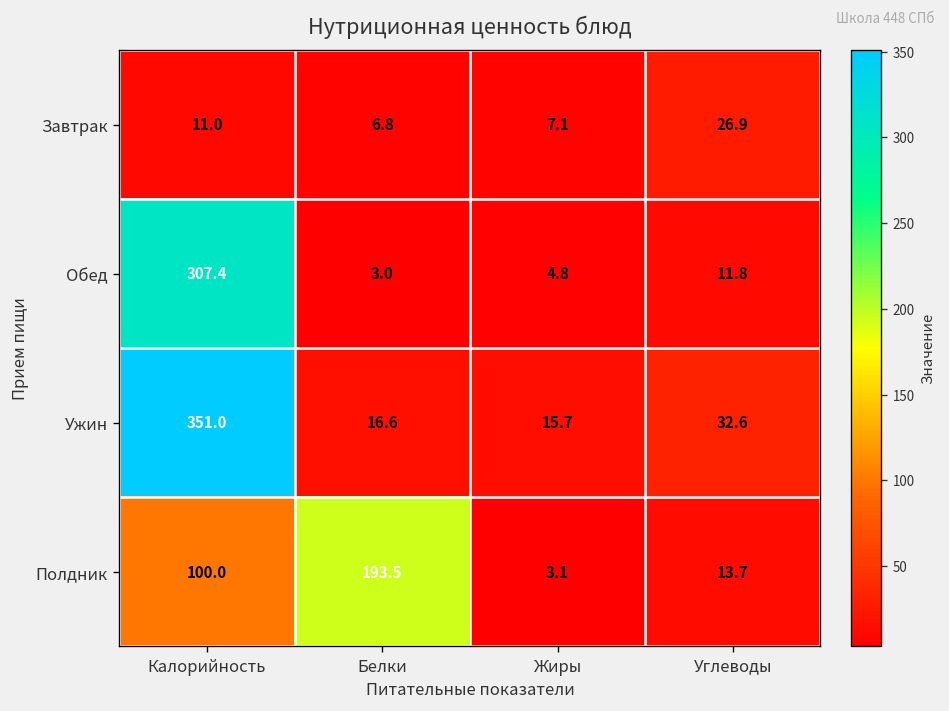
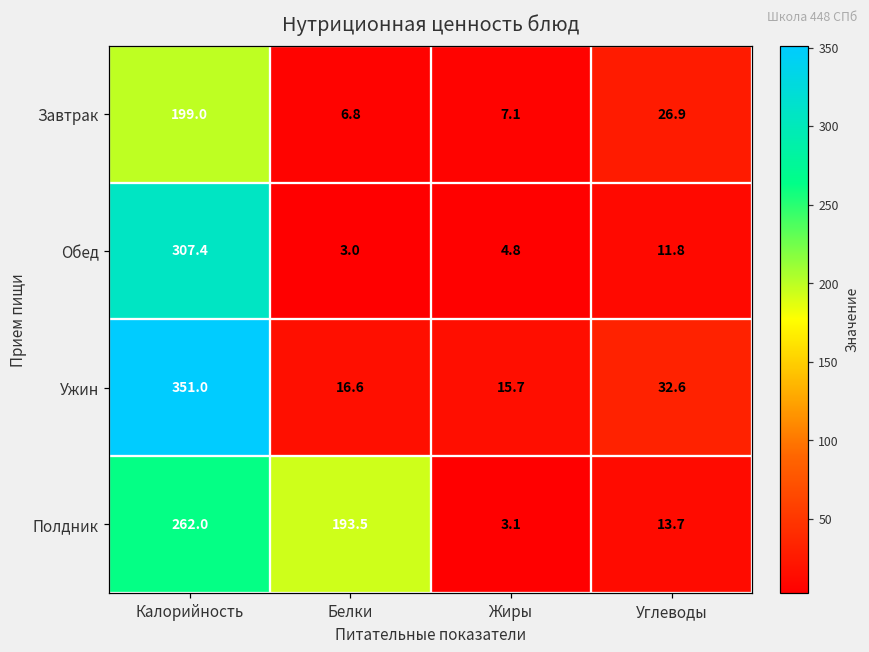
Завтрак, Калорийность: 11.0 -> 199.0
Полдник, Калорийность: 100.0 -> 262.0
